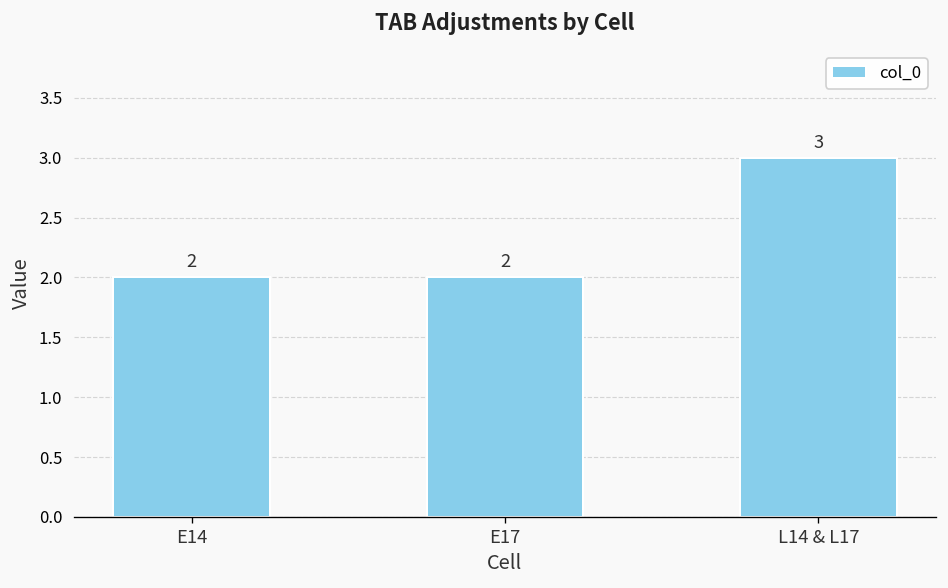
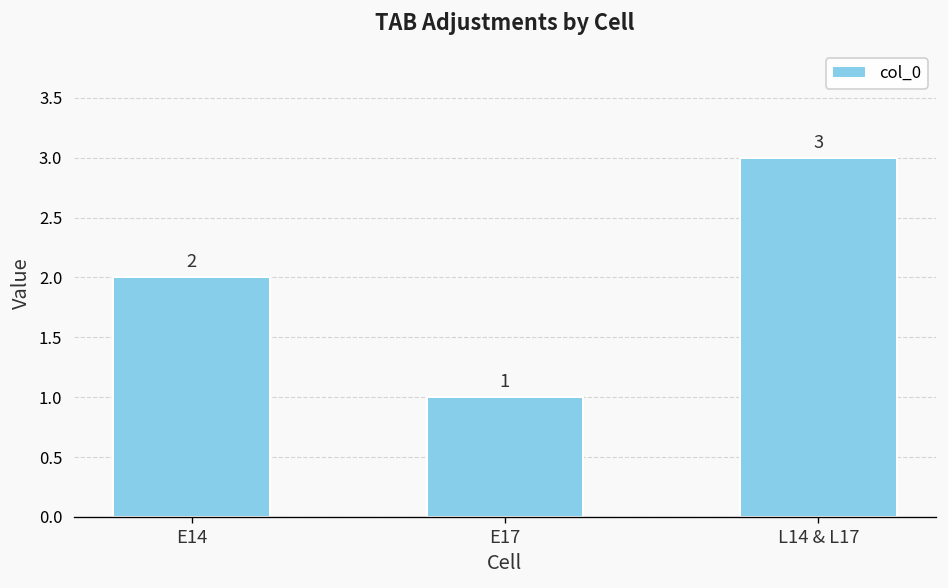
E17: 2 -> 1
